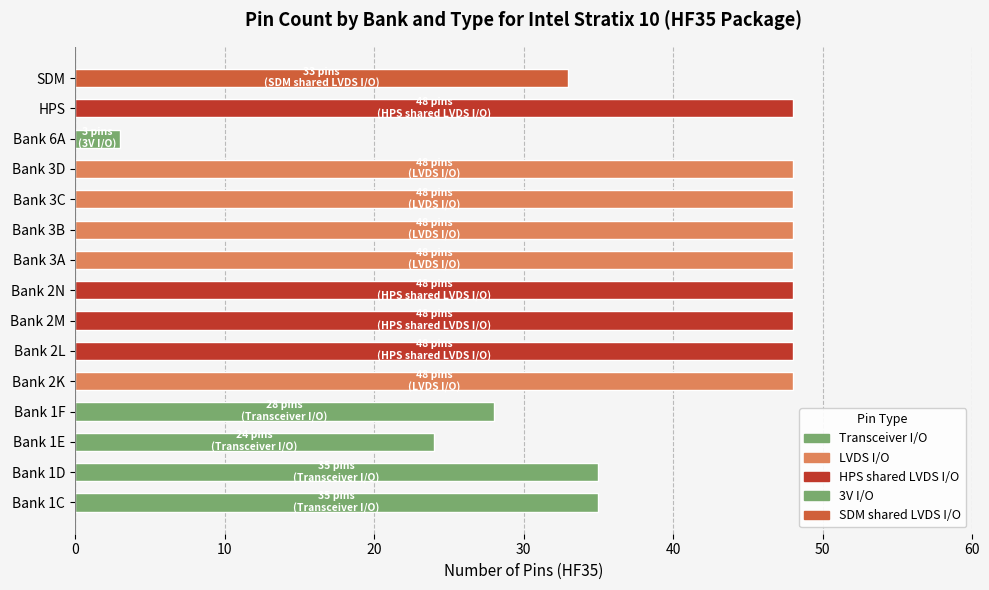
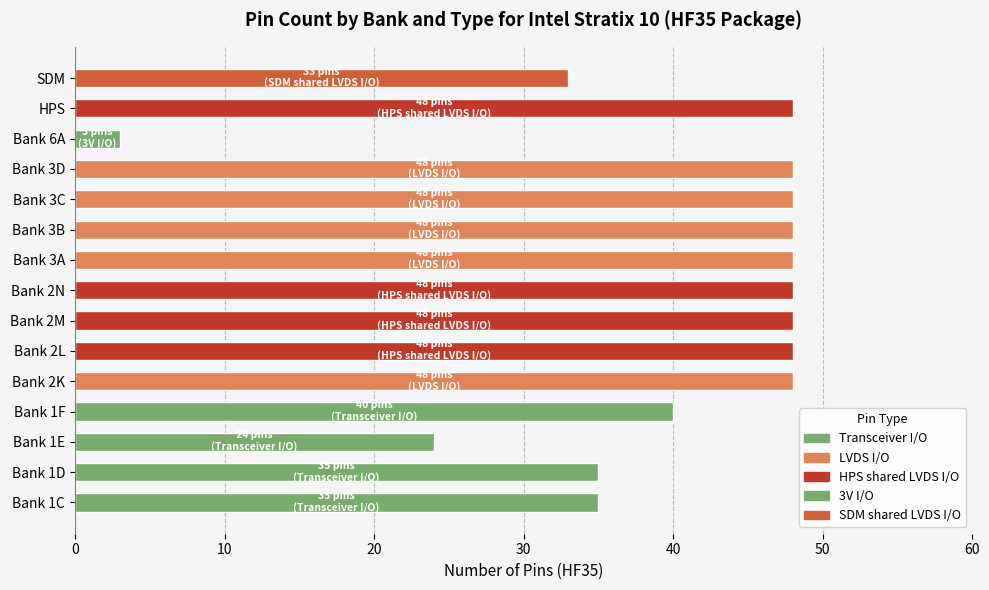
Bank 1F: 28 -> 40
